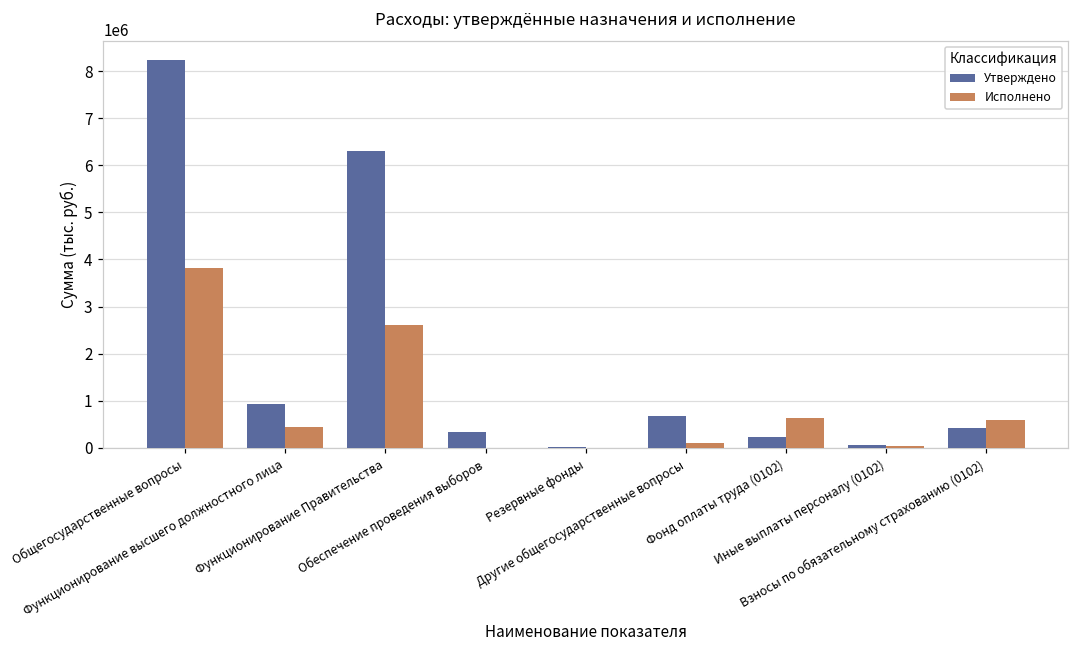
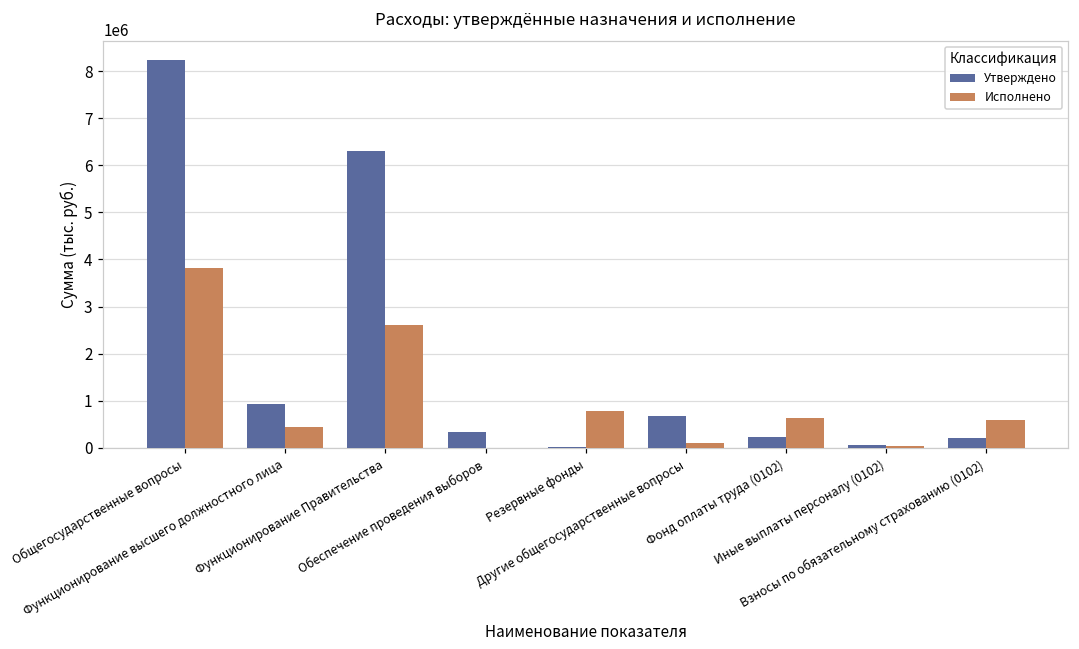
Исполнено, Резервные фонды: 0 -> 800000
Утверждено, Взносы по обязательному страхованию (0102): 400000 -> 200000
